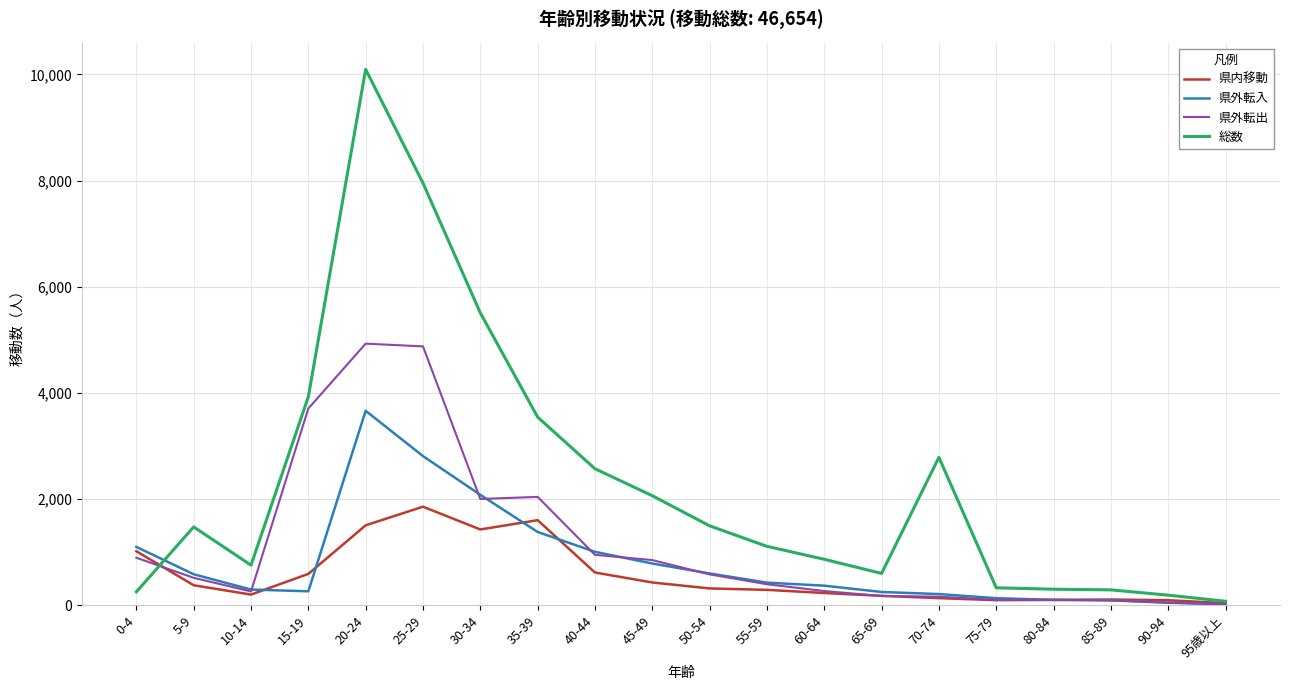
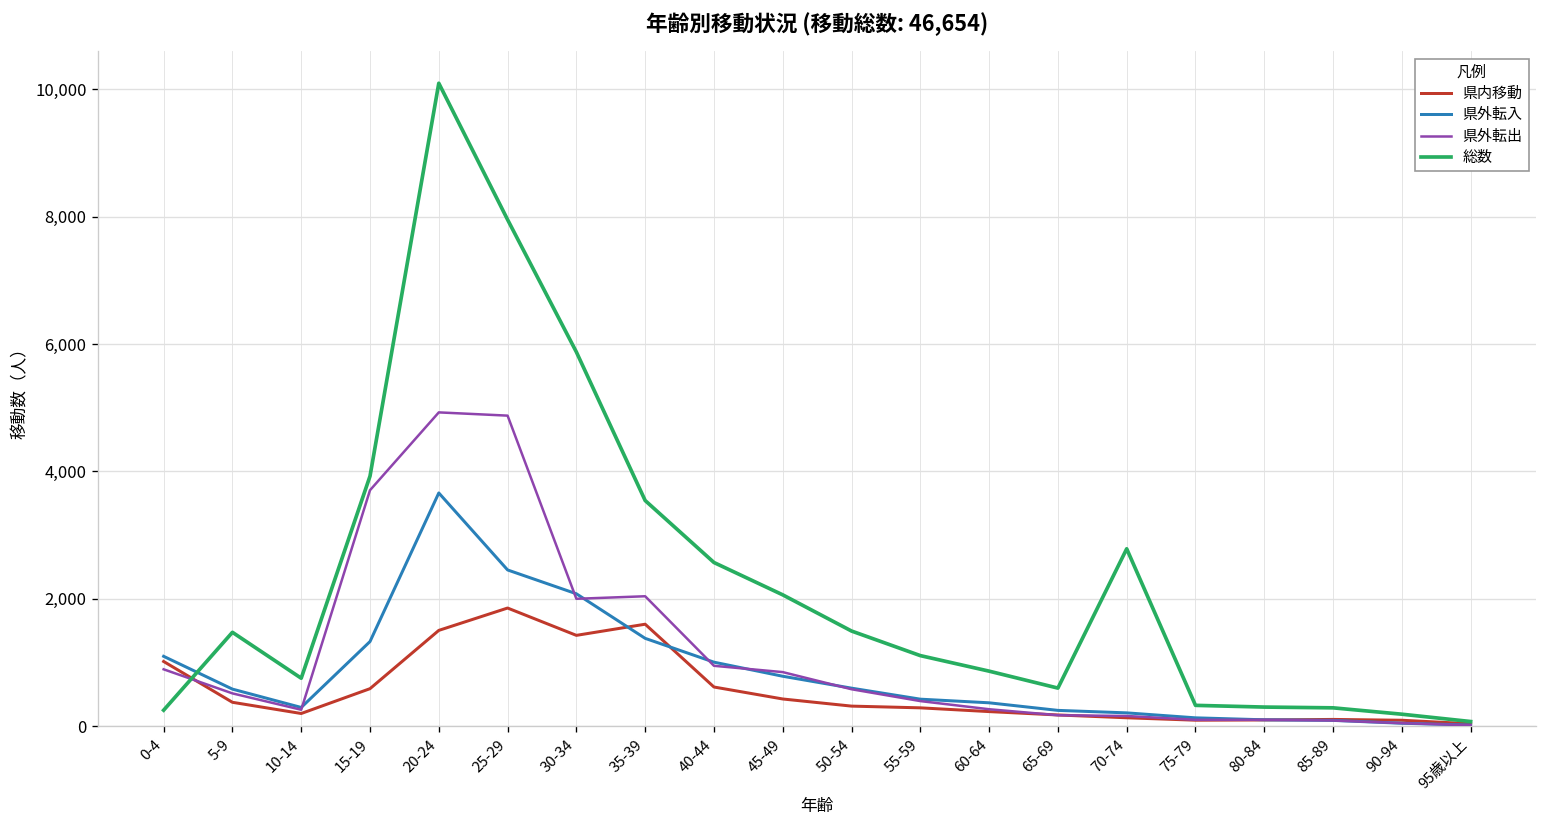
県外転入, 15-19: 300 -> 1,300
県外転入, 25-29: 2,800 -> 2,500
総数, 30-34: 5,500 -> 5,900
